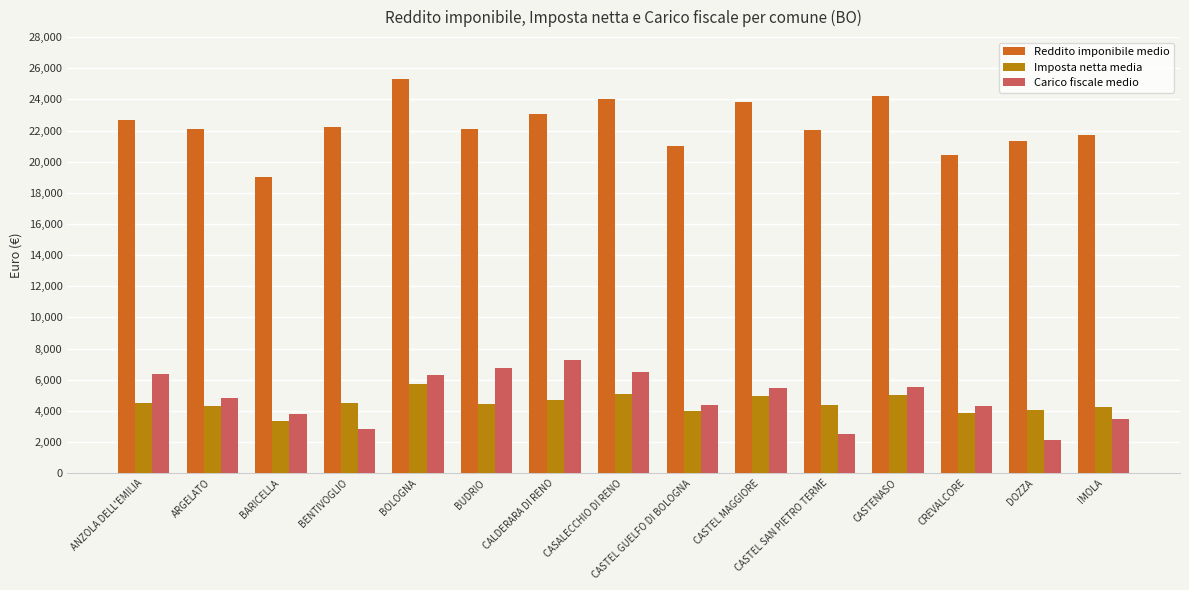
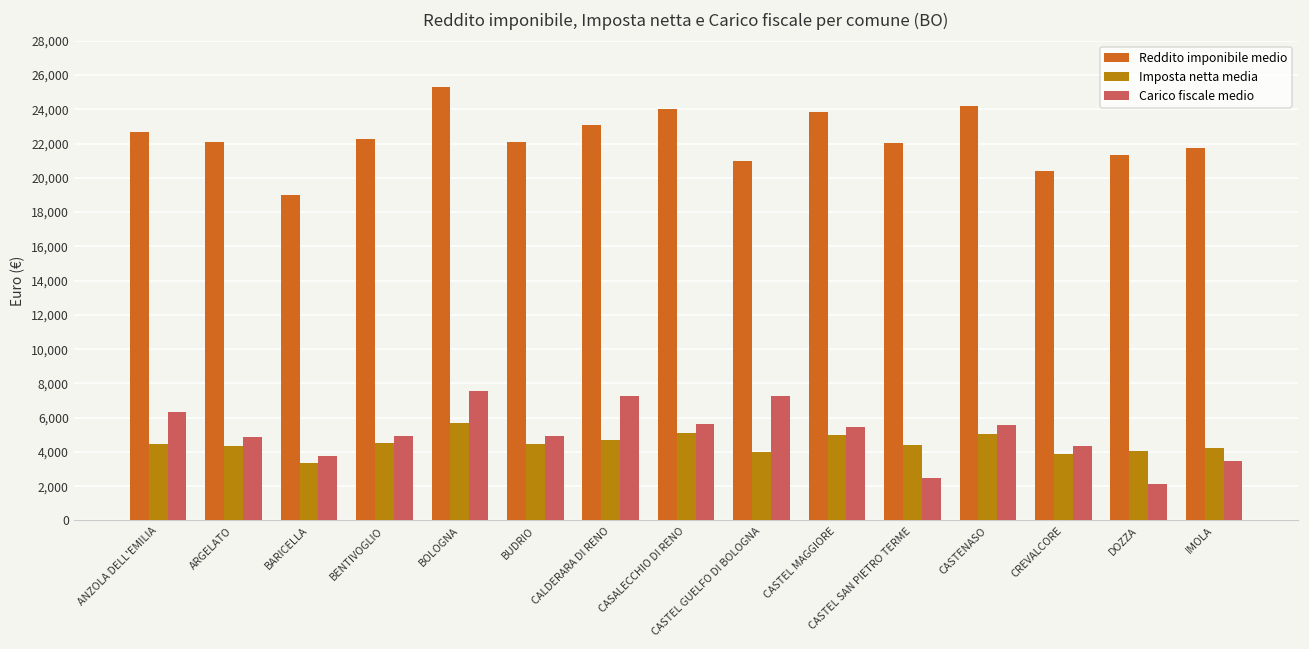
Carico fiscale medio, BENTIVOGLIO: 2,800 -> 4,900
Carico fiscale medio, BOLOGNA: 6,300 -> 7,600
Carico fiscale medio, BUDRIO: 6,800 -> 4,900
Carico fiscale medio, CASALECCHIO DI RENO: 6,500 -> 5,600
Carico fiscale medio, CASTEL GUELFO DI BOLOGNA: 4,400 -> 7,300
